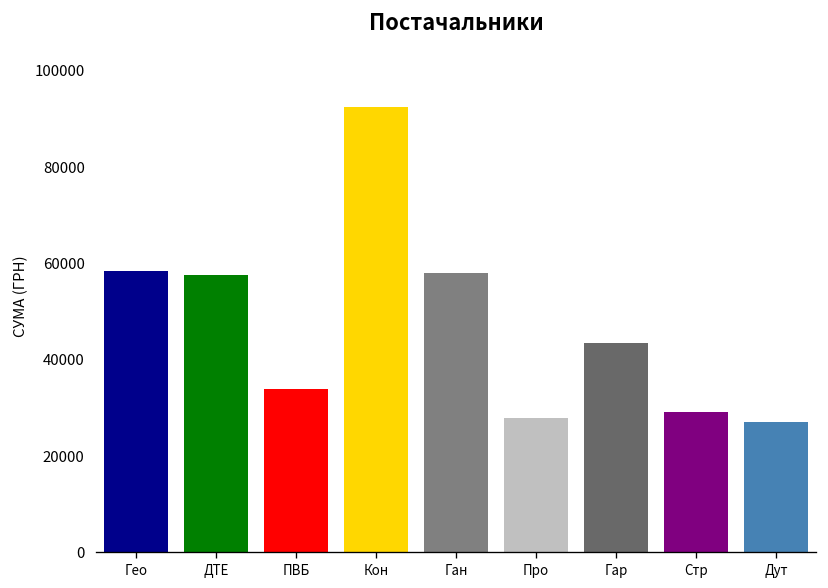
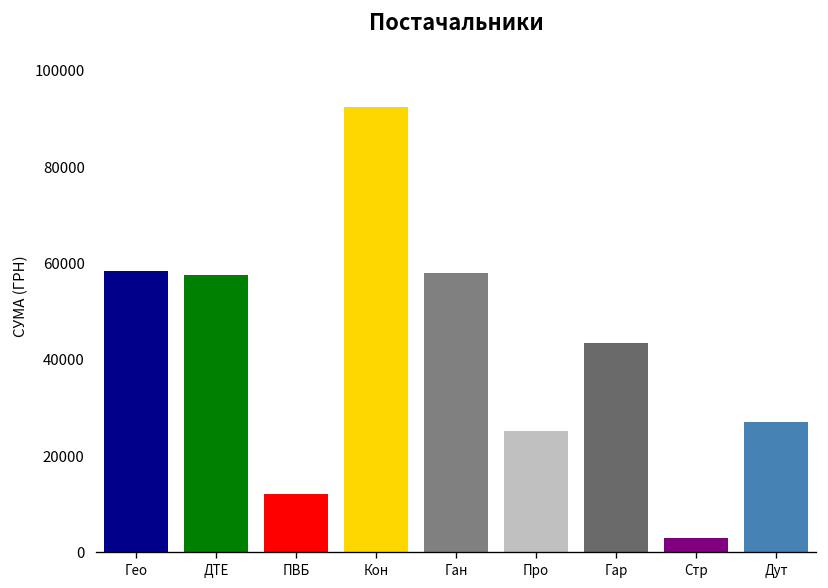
ПВБ: 34000 -> 12000
Про: 28000 -> 25000
Стр: 29000 -> 3000
